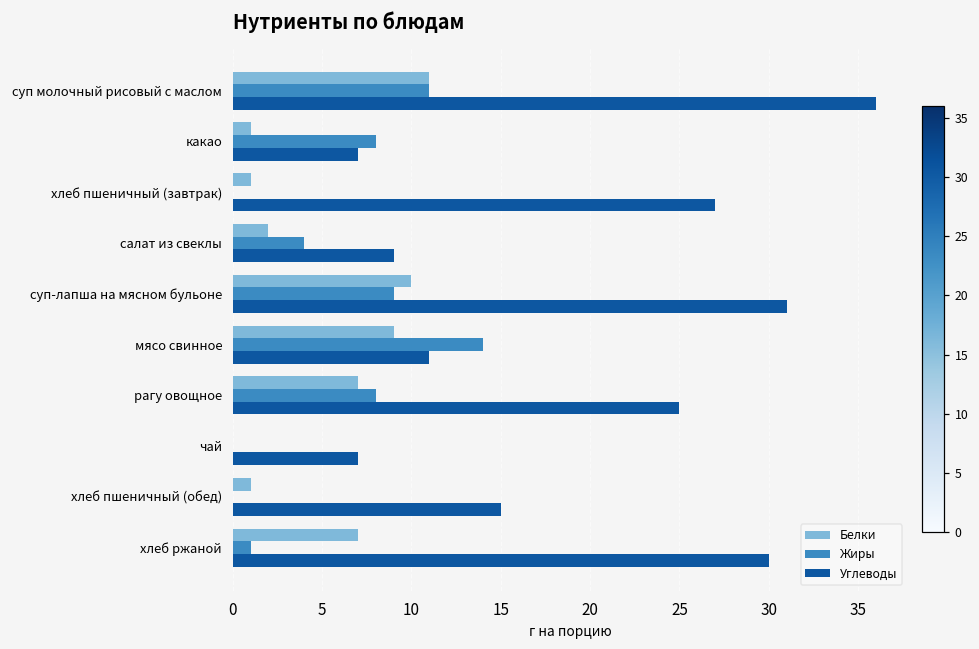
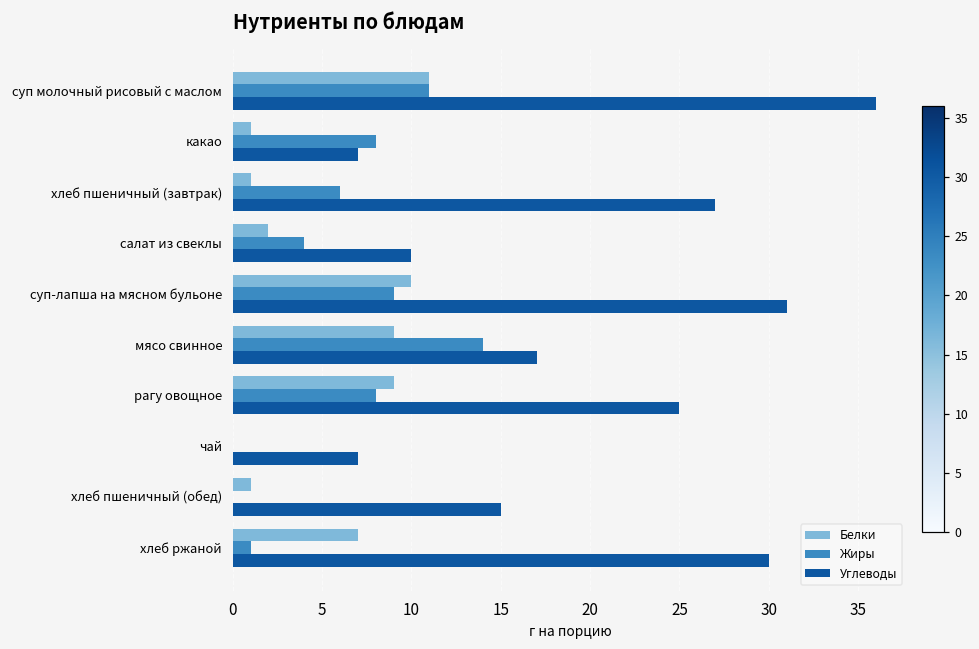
Жиры, хлеб пшеничный (завтрак): 0 -> 6
Углеводы, салат из свеклы: 9 -> 10
Углеводы, мясо свинное: 11 -> 17
Белки, рагу овощное: 7 -> 9
